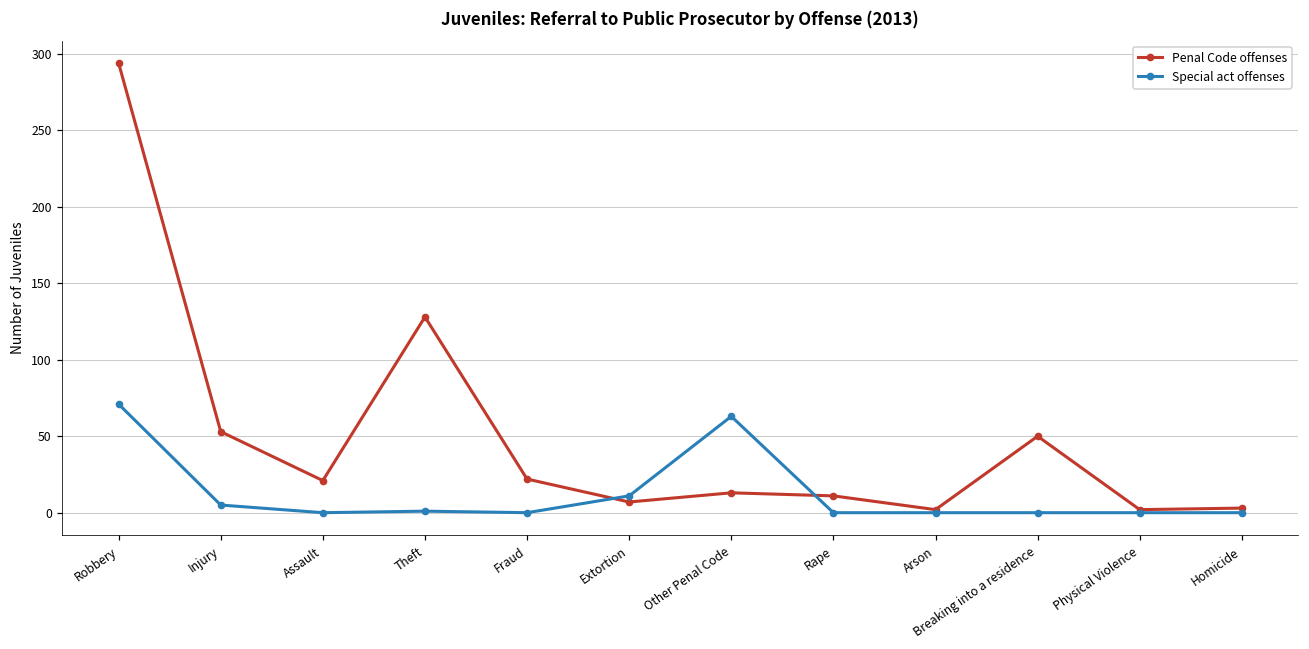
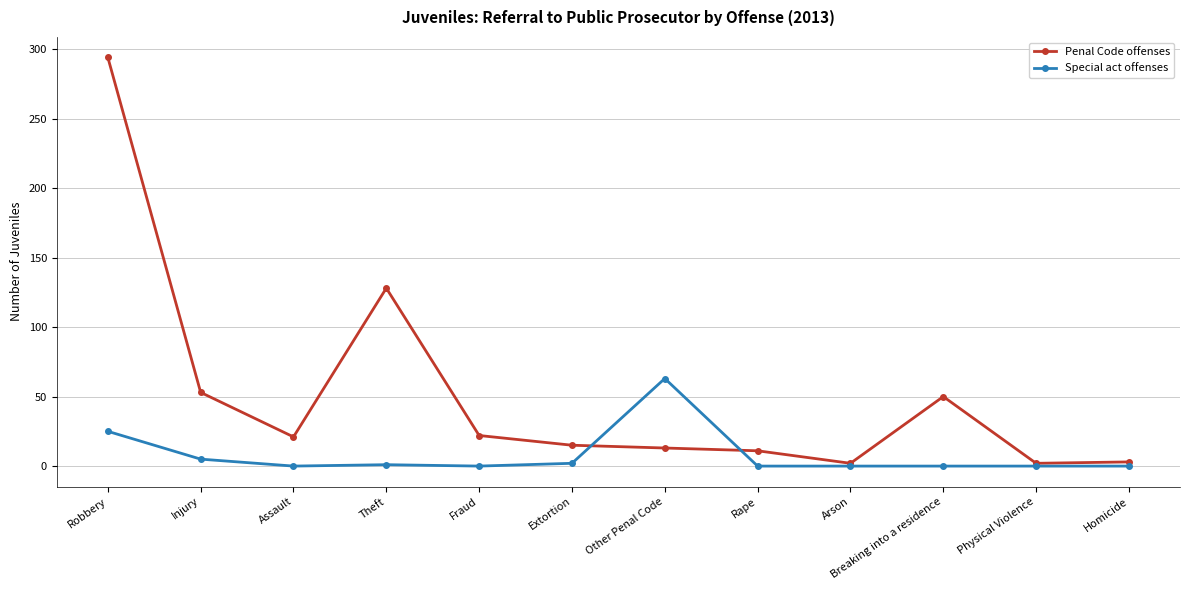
Special act offenses, Robbery: 71 -> 25
Penal Code offenses, Extortion: 7 -> 15
Special act offenses, Extortion: 11 -> 2
